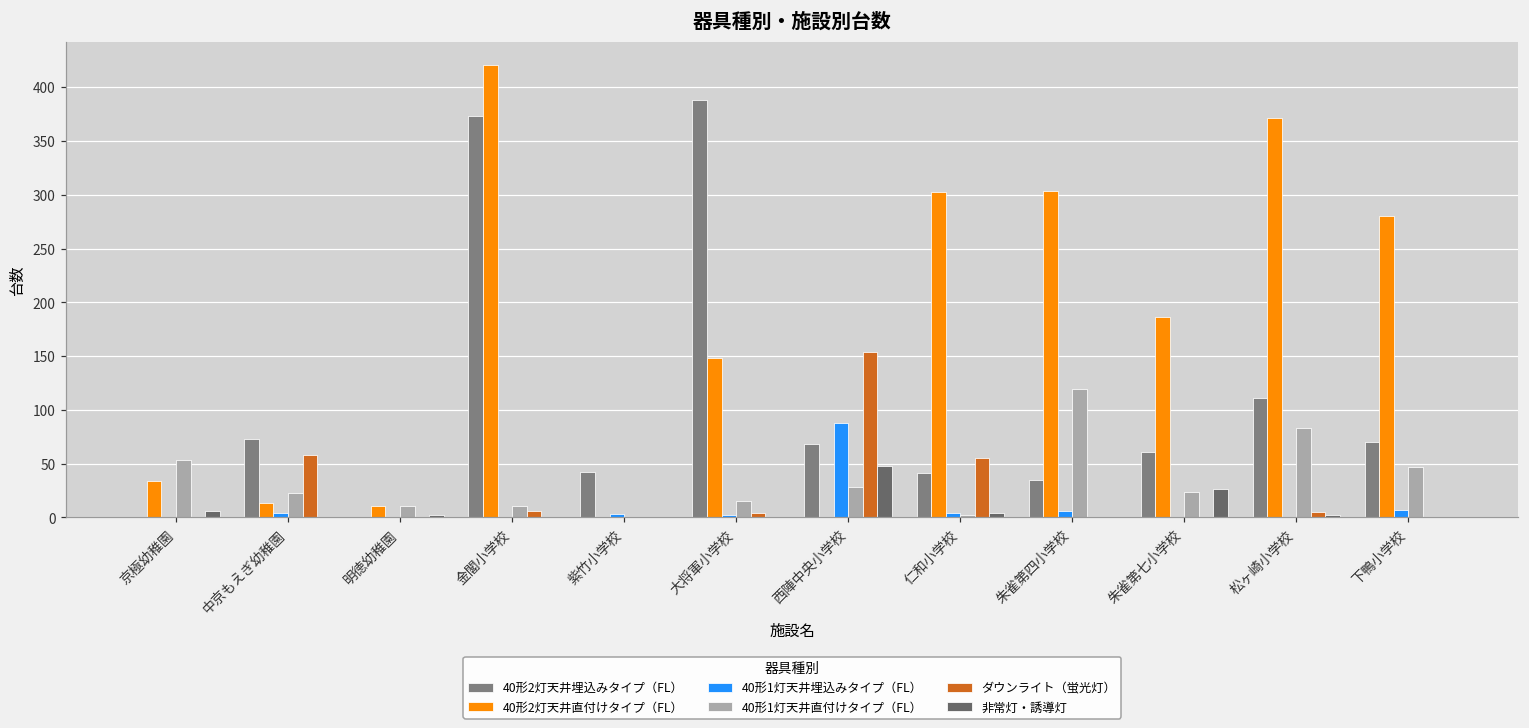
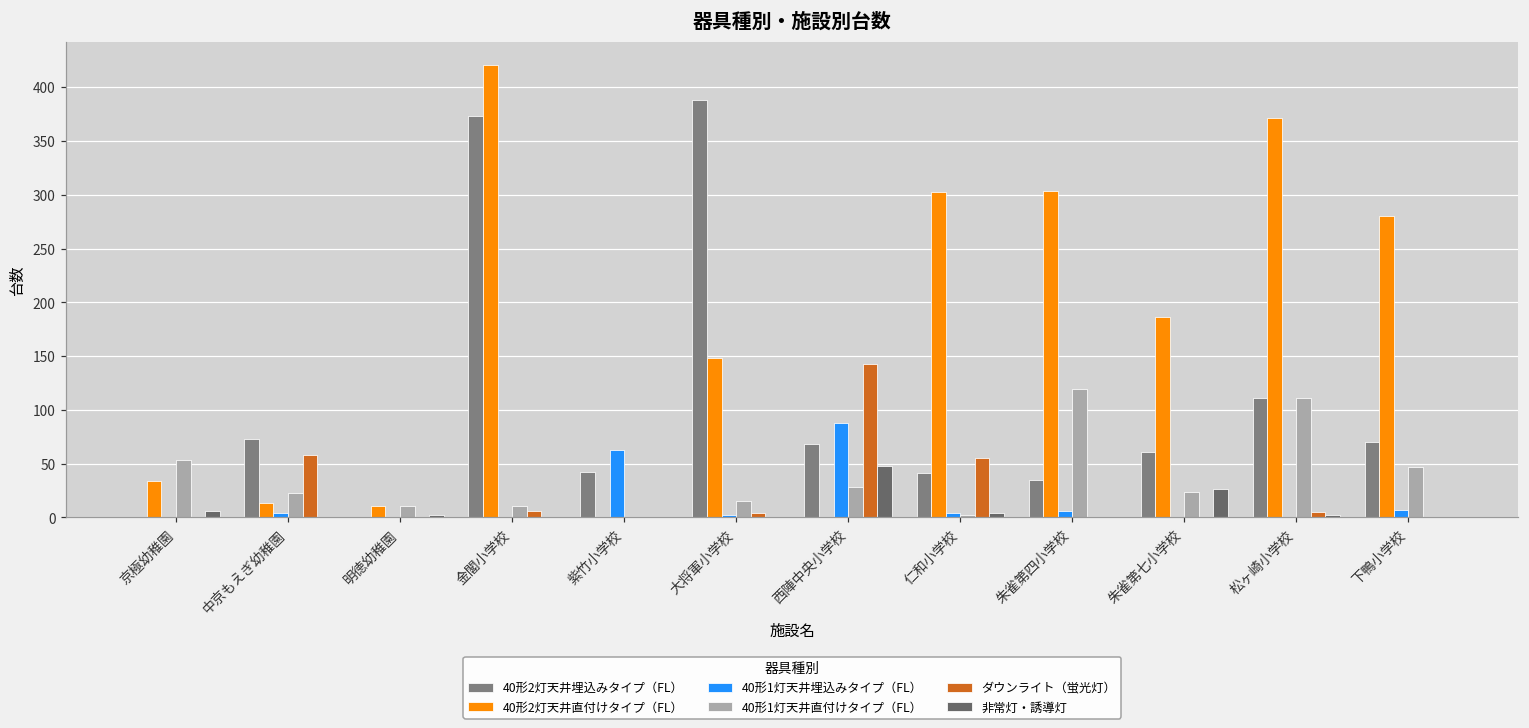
40形1灯天井埋込みタイプ（FL）, 紫竹小学校: 0 -> 60
ダウンライト（蛍光灯）, 西陣中央小学校: 150 -> 140
40形1灯天井直付けタイプ（FL）, 松ヶ崎小学校: 80 -> 110
